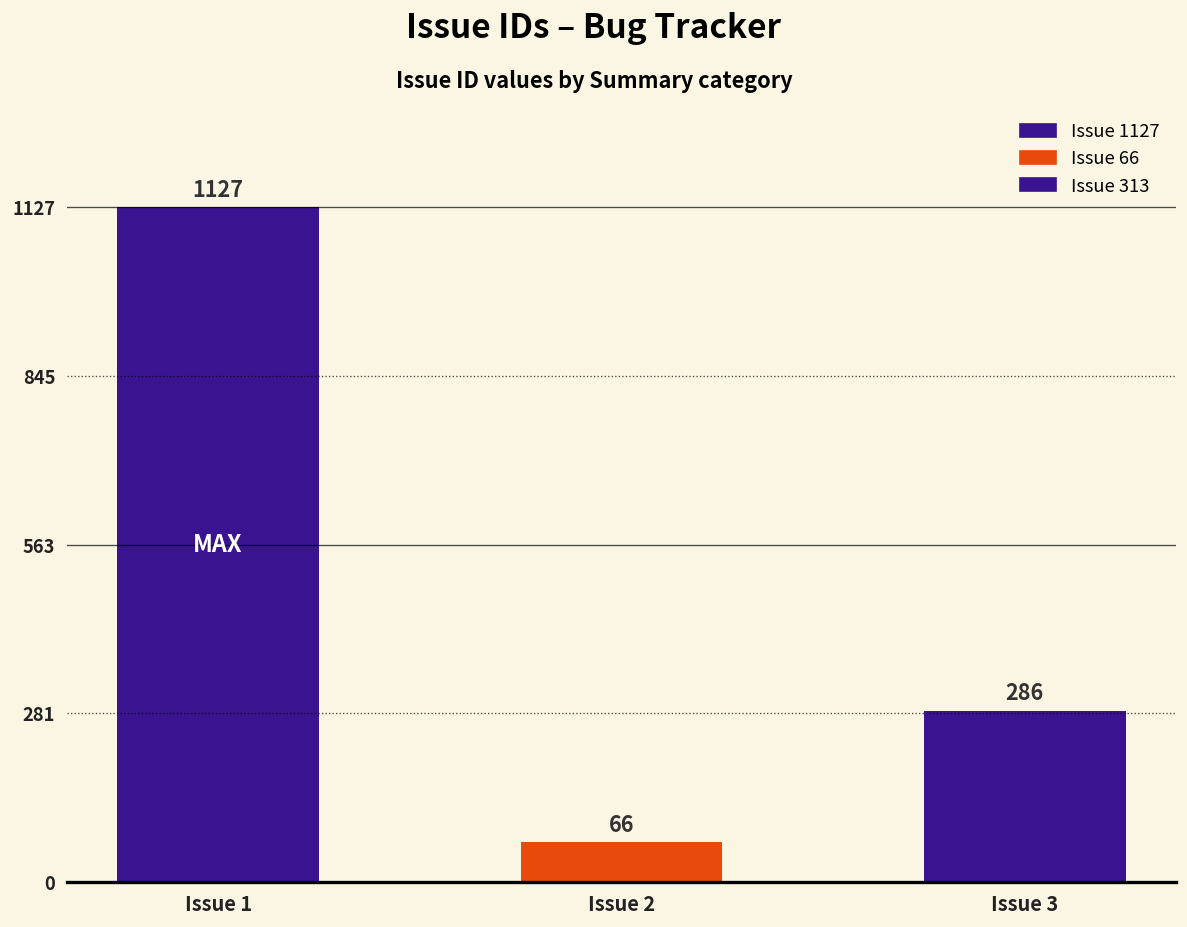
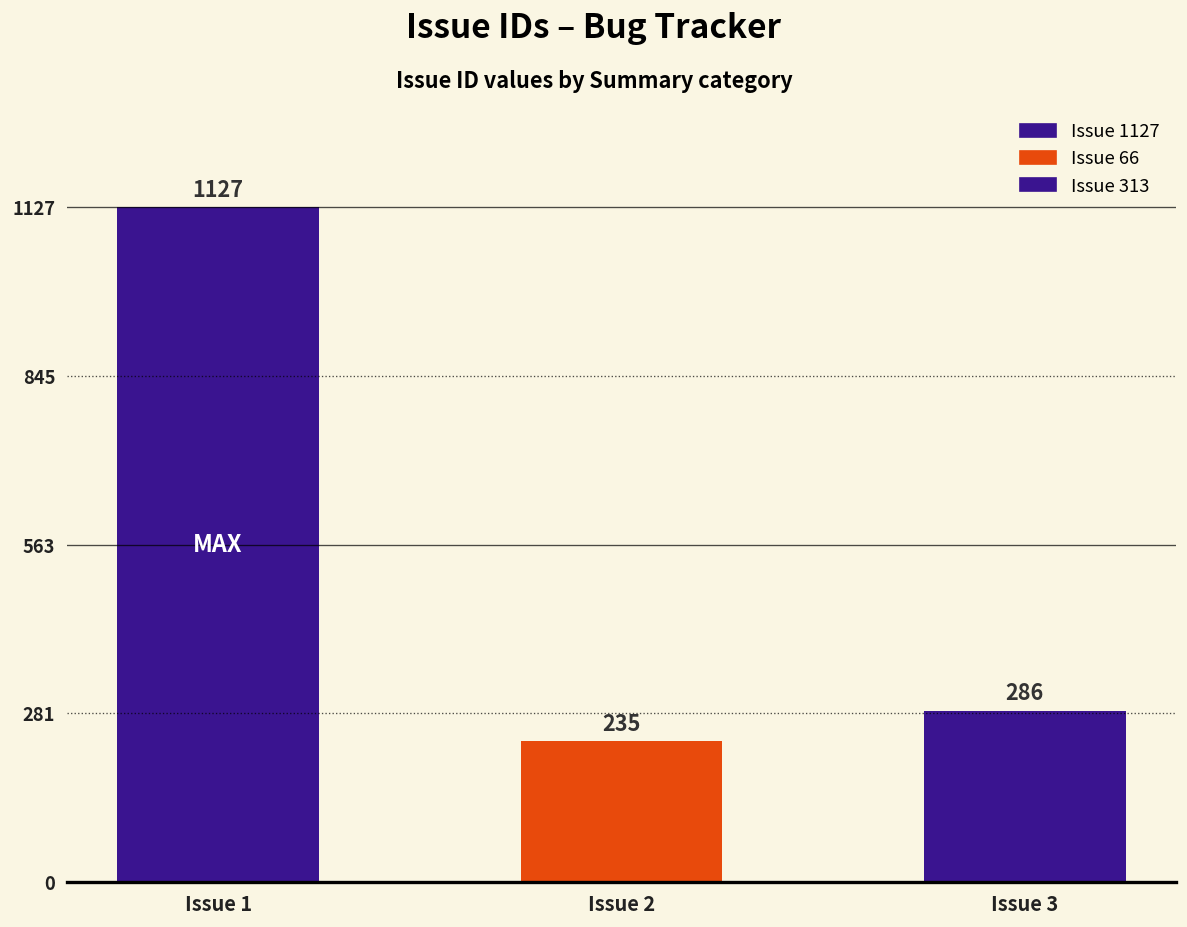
Issue 2: 66 -> 235
